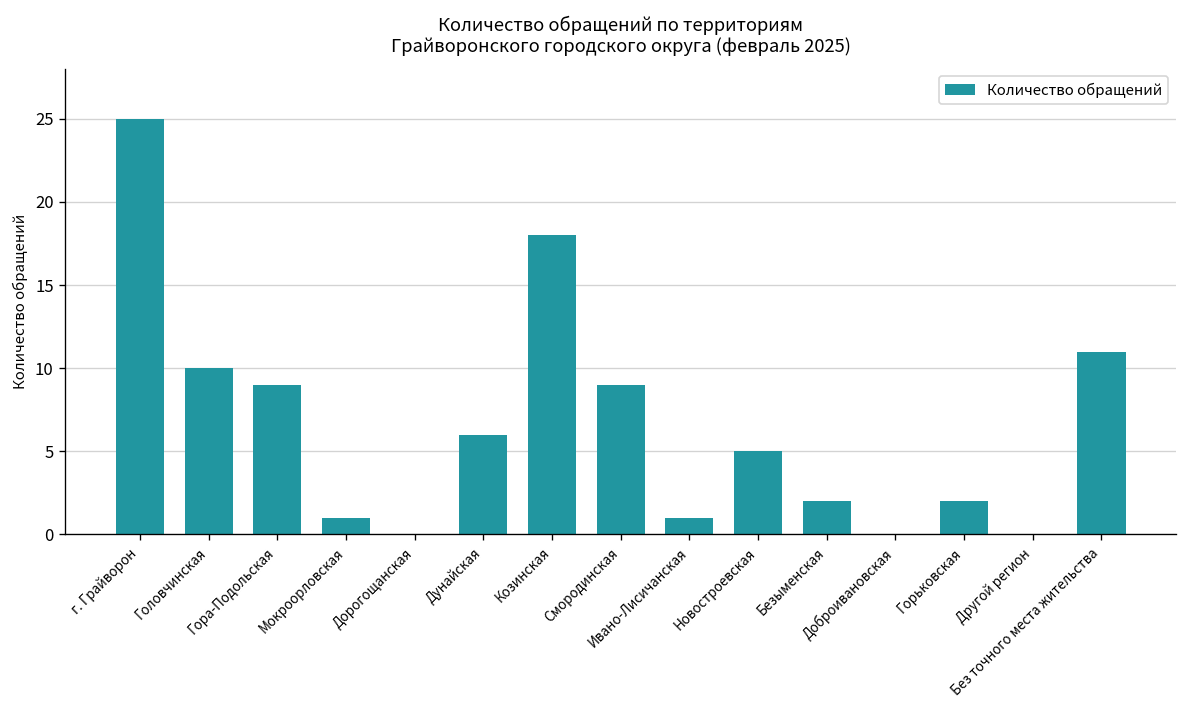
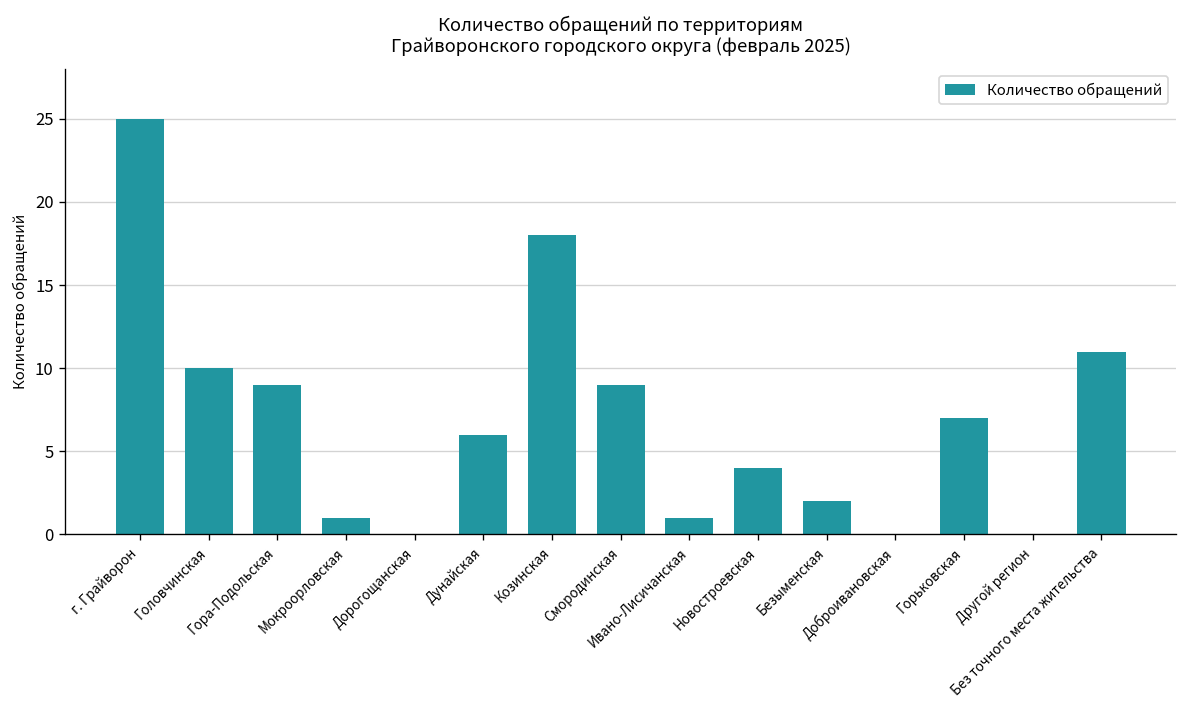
Новостроевская: 5 -> 4
Горьковская: 2 -> 7
